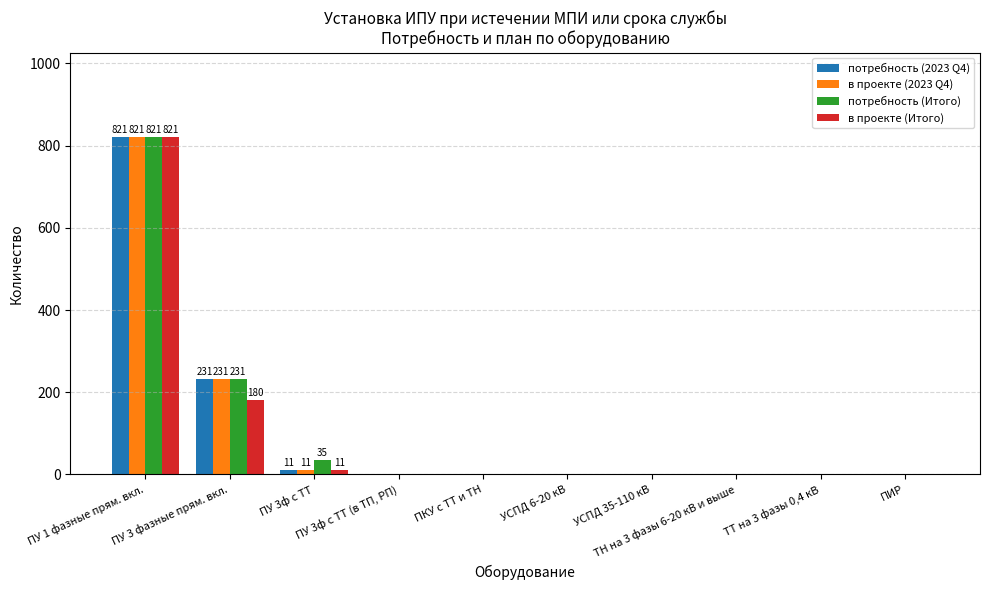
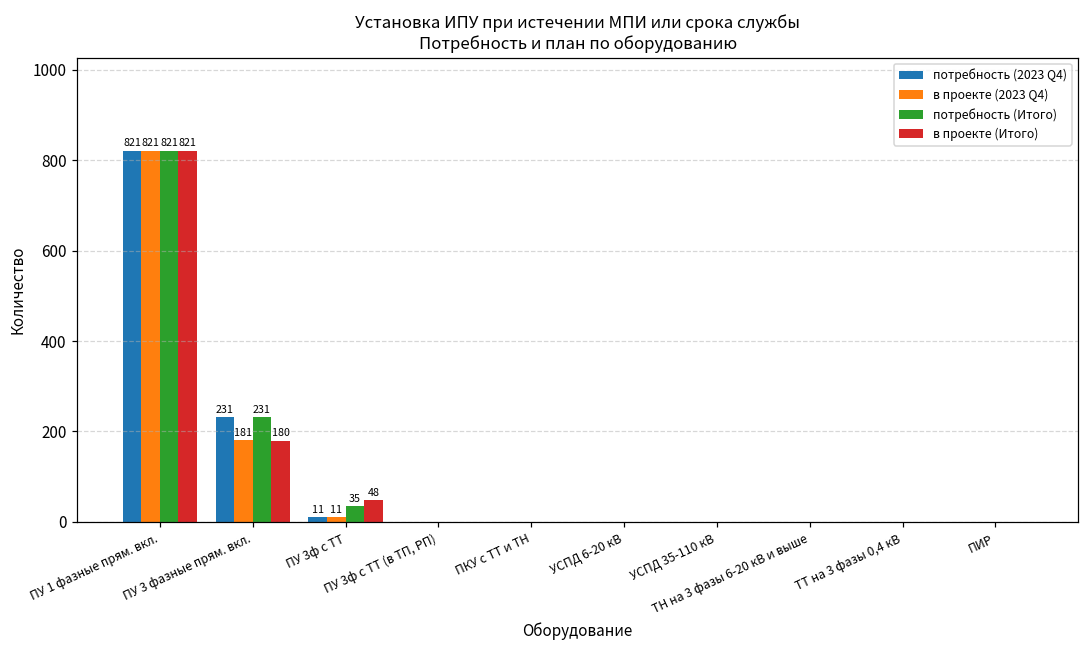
в проекте (2023 Q4), ПУ 3 фазные прям. вкл.: 231 -> 181
в проекте (Итого), ПУ 3ф с ТТ: 11 -> 48
